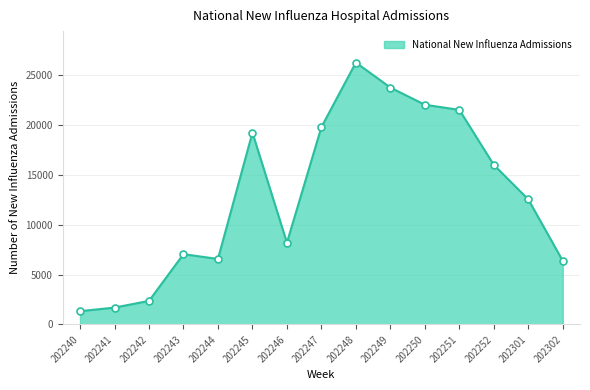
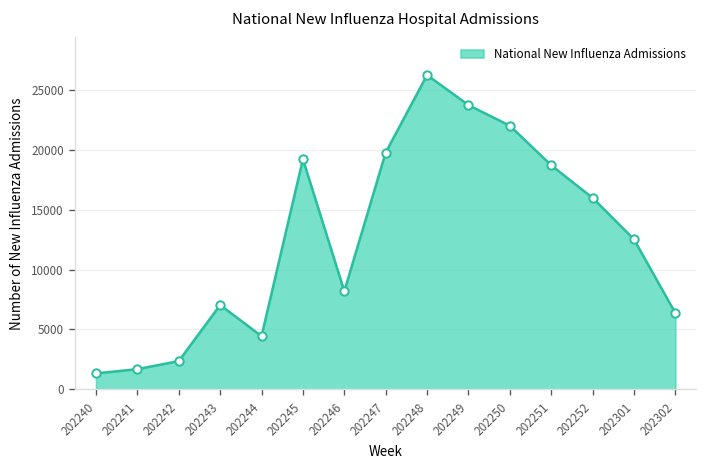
202244: 7000 -> 4000
202251: 21000 -> 19000
